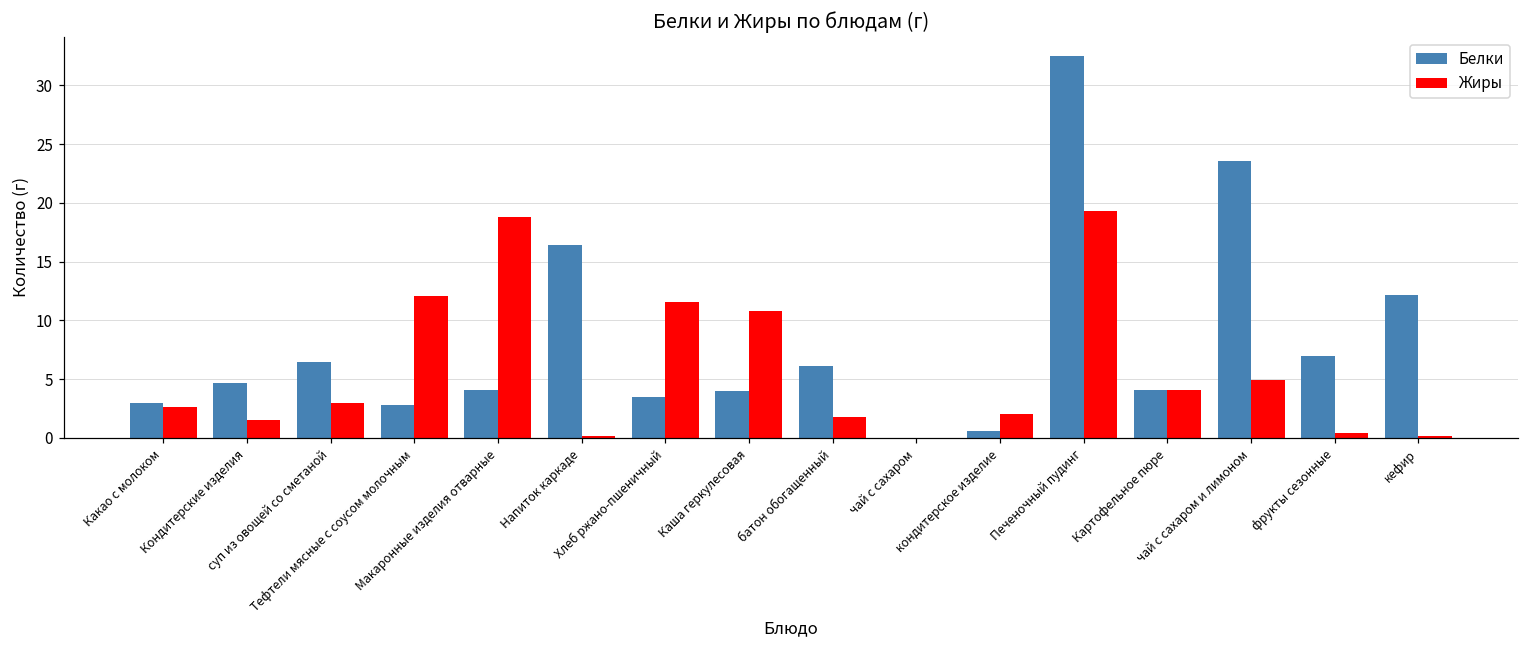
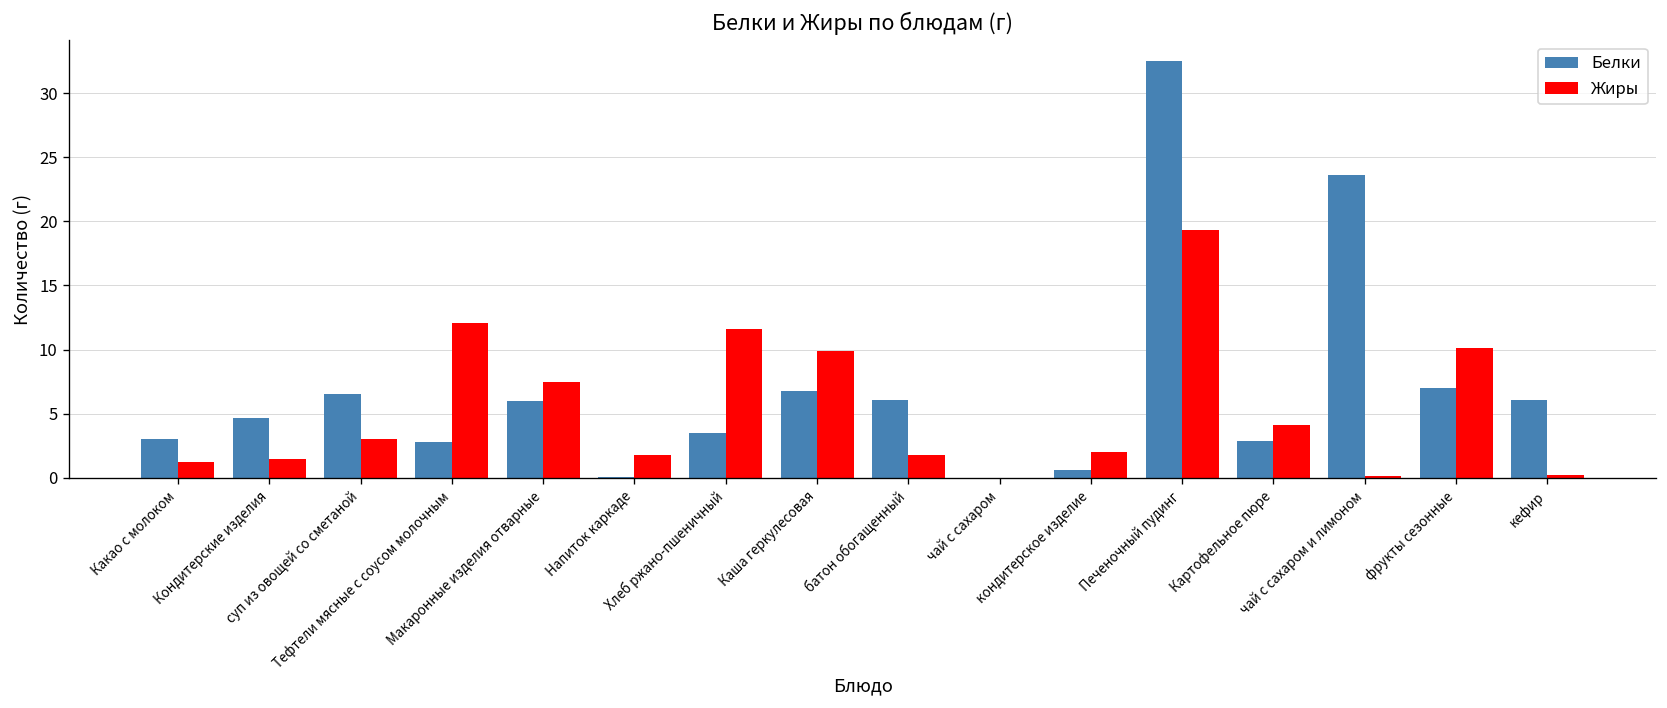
Жиры, Какао с молоком: 2.6 -> 1.2
Белки, Макаронные изделия отварные: 4.1 -> 6.0
Жиры, Макаронные изделия отварные: 18.8 -> 7.5
Белки, Напиток каркаде: 16.5 -> 0.0
Жиры, Напиток каркаде: 0.2 -> 1.7
Белки, Каша геркулесовая: 4.0 -> 6.8
Жиры, Каша геркулесовая: 10.8 -> 9.9
Белки, Картофельное пюре: 4.1 -> 2.9
Жиры, чай с сахаром и лимоном: 4.9 -> 0.2
Жиры, фрукты сезонные: 0.4 -> 10.1
Белки, кефир: 12.2 -> 6.1
